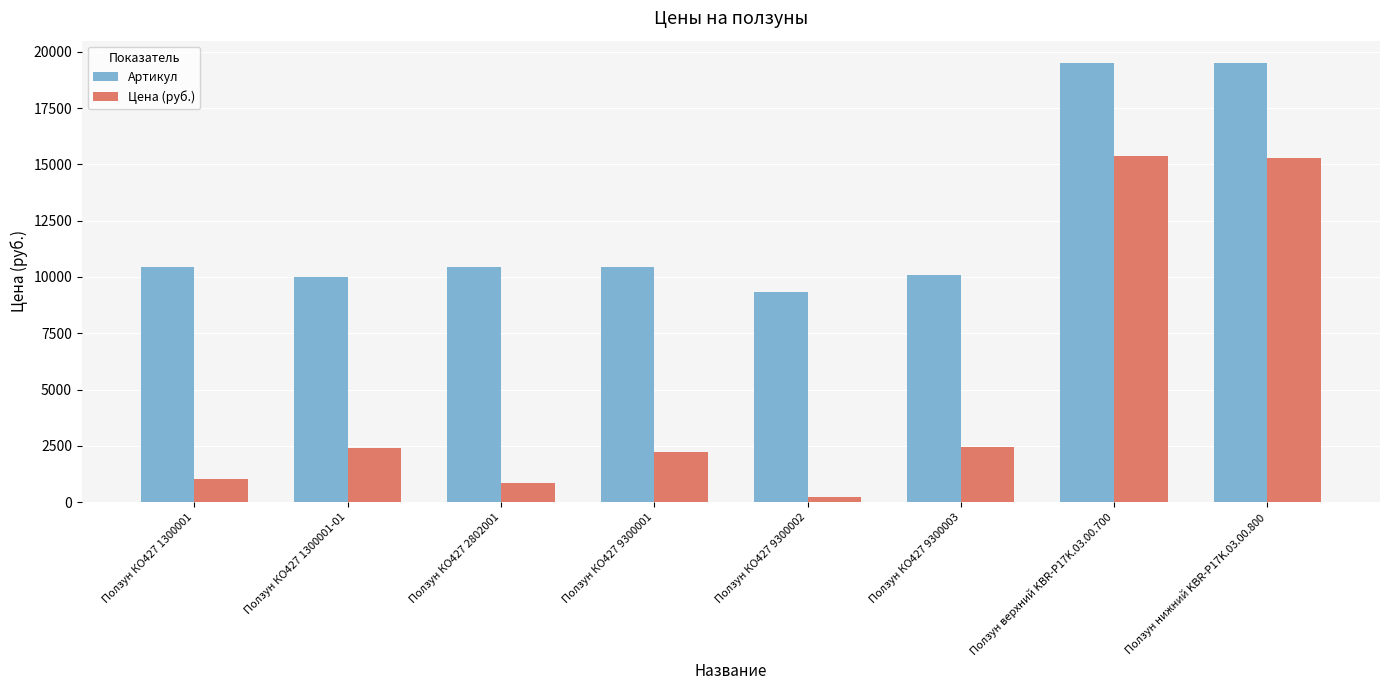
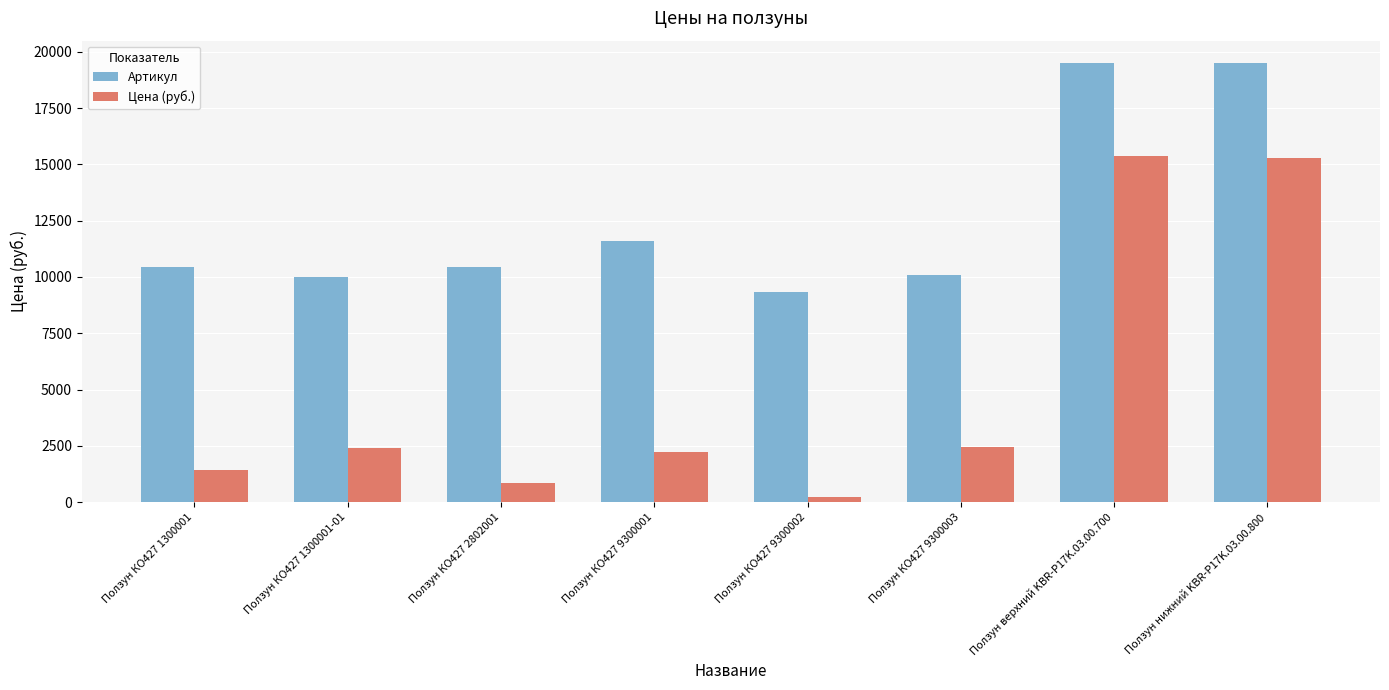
Цена (руб.), Ползун КО427 1300001: 1000 -> 1400
Артикул, Ползун КО427 9300001: 10400 -> 11600
